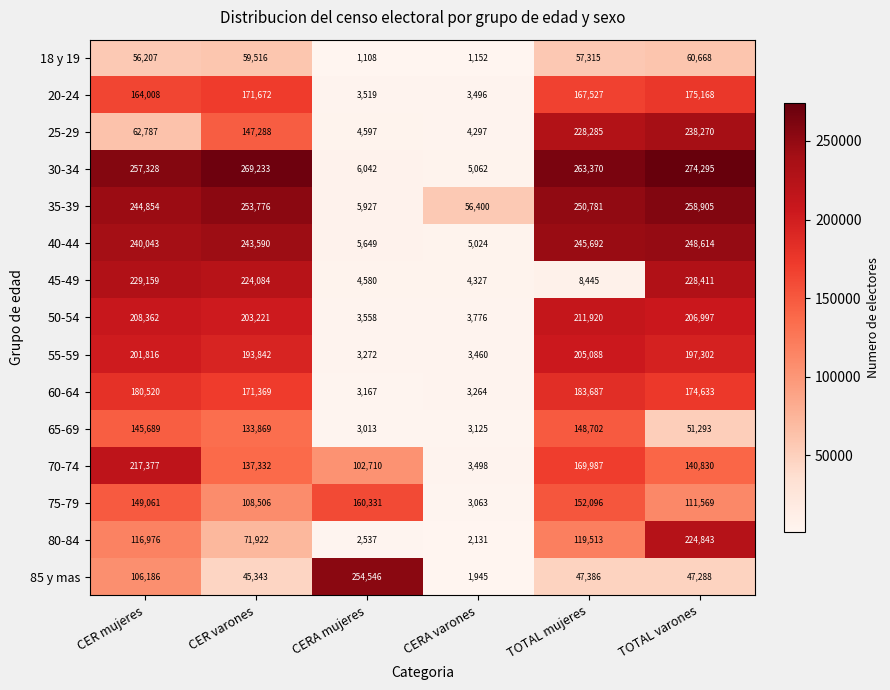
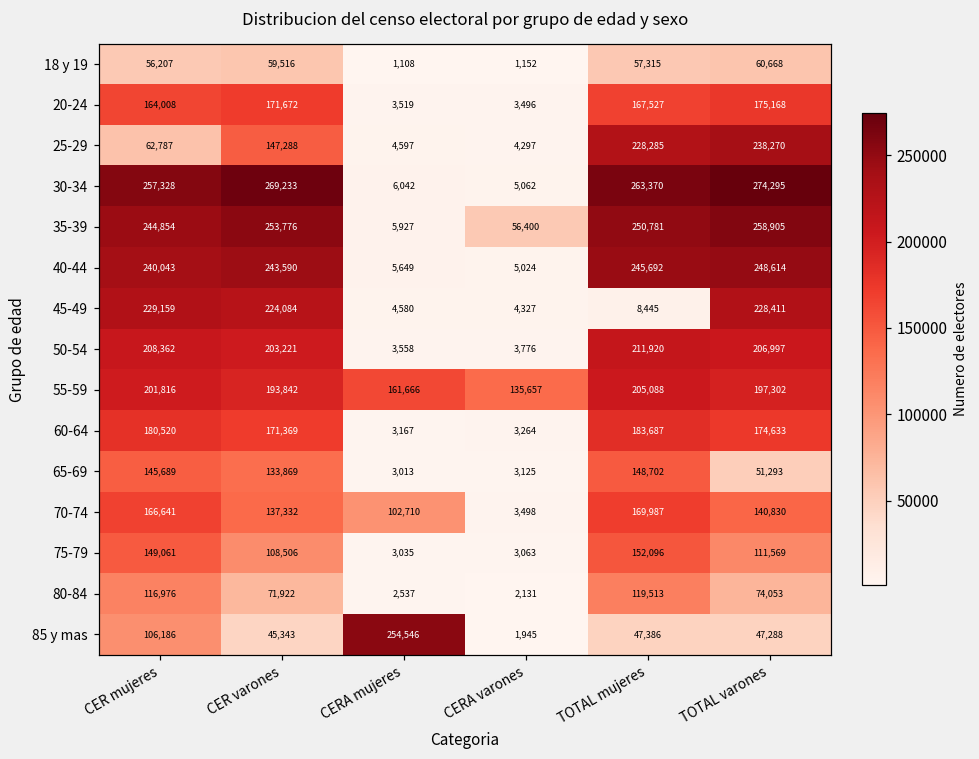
55-59, CERA mujeres: 3,272 -> 161,666
55-59, CERA varones: 3,460 -> 135,657
70-74, CER mujeres: 217,377 -> 166,641
75-79, CERA mujeres: 160,331 -> 3,035
80-84, TOTAL varones: 224,843 -> 74,053
